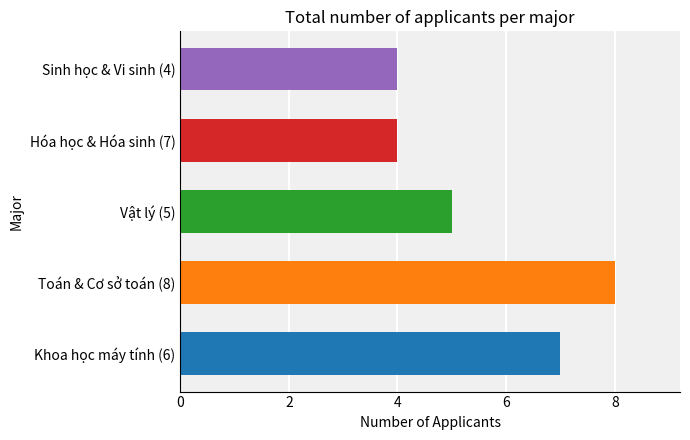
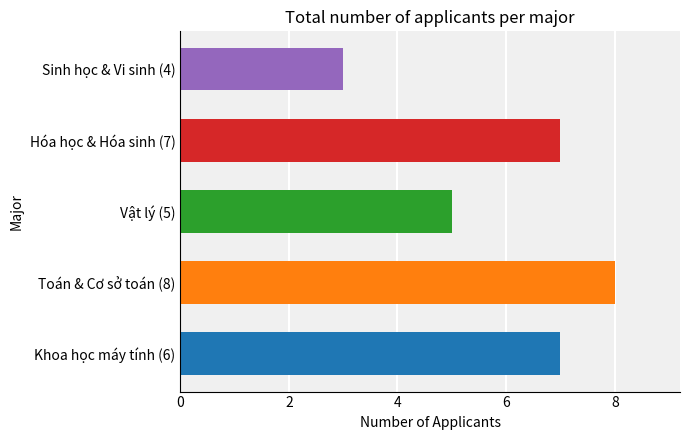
Sinh học & Vi sinh (4): 4 -> 3
Hóa học & Hóa sinh (7): 4 -> 7
